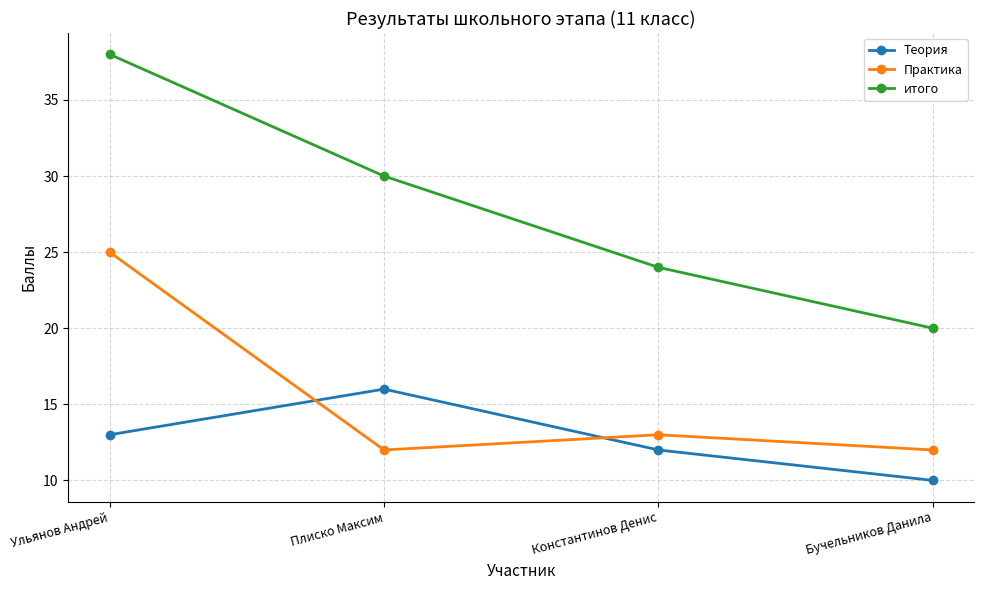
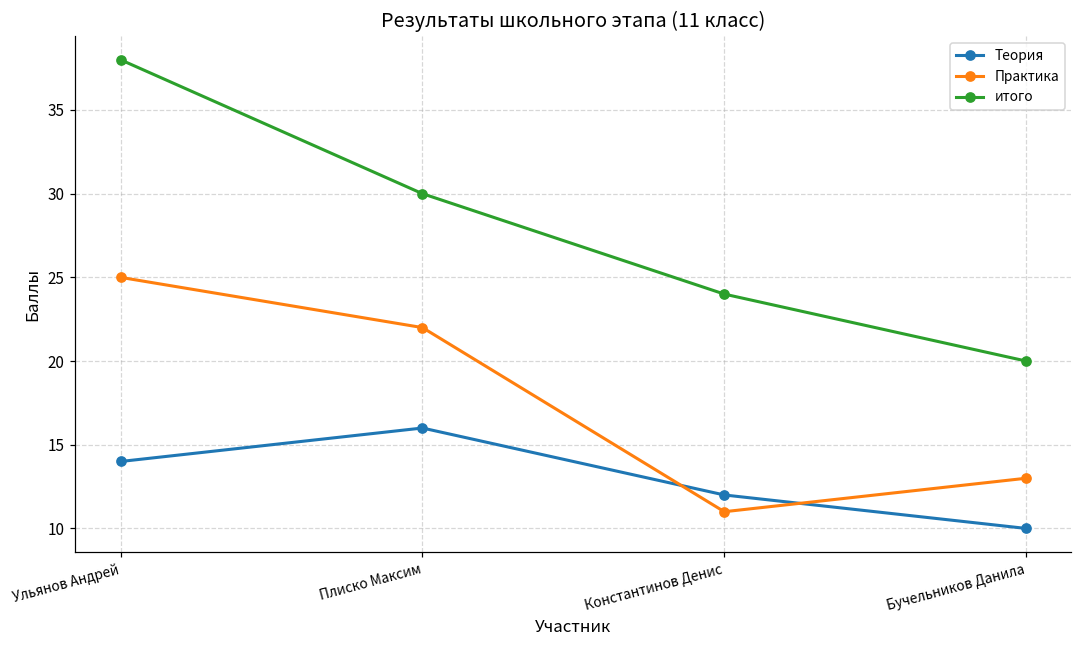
Теория, Ульянов Андрей: 13 -> 14
Практика, Плиско Максим: 12 -> 22
Практика, Константинов Денис: 13 -> 11
Практика, Бучельников Данила: 12 -> 13
